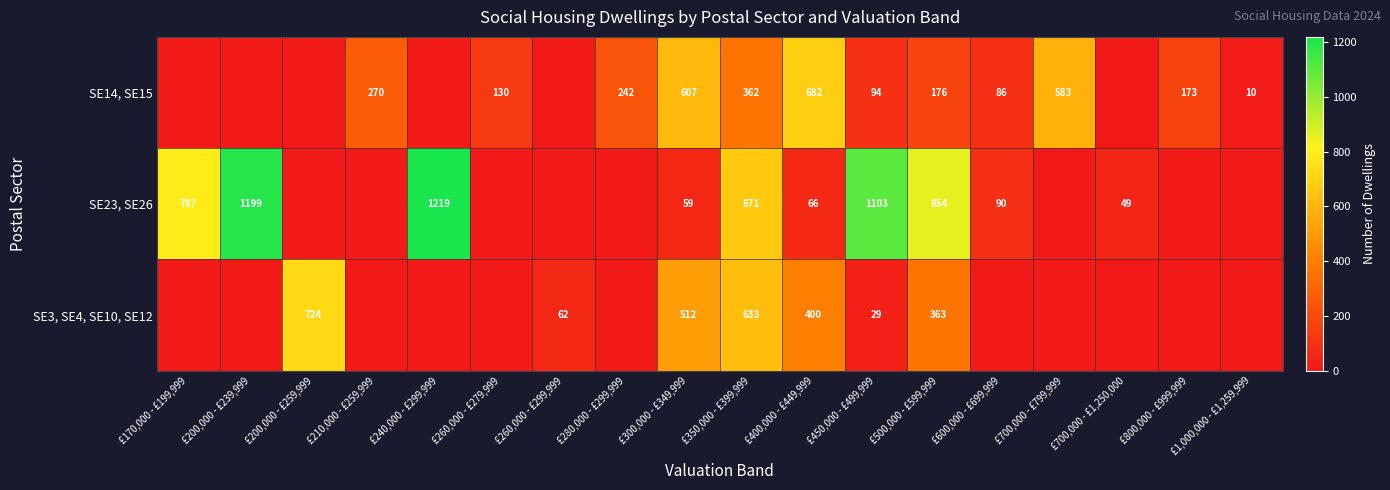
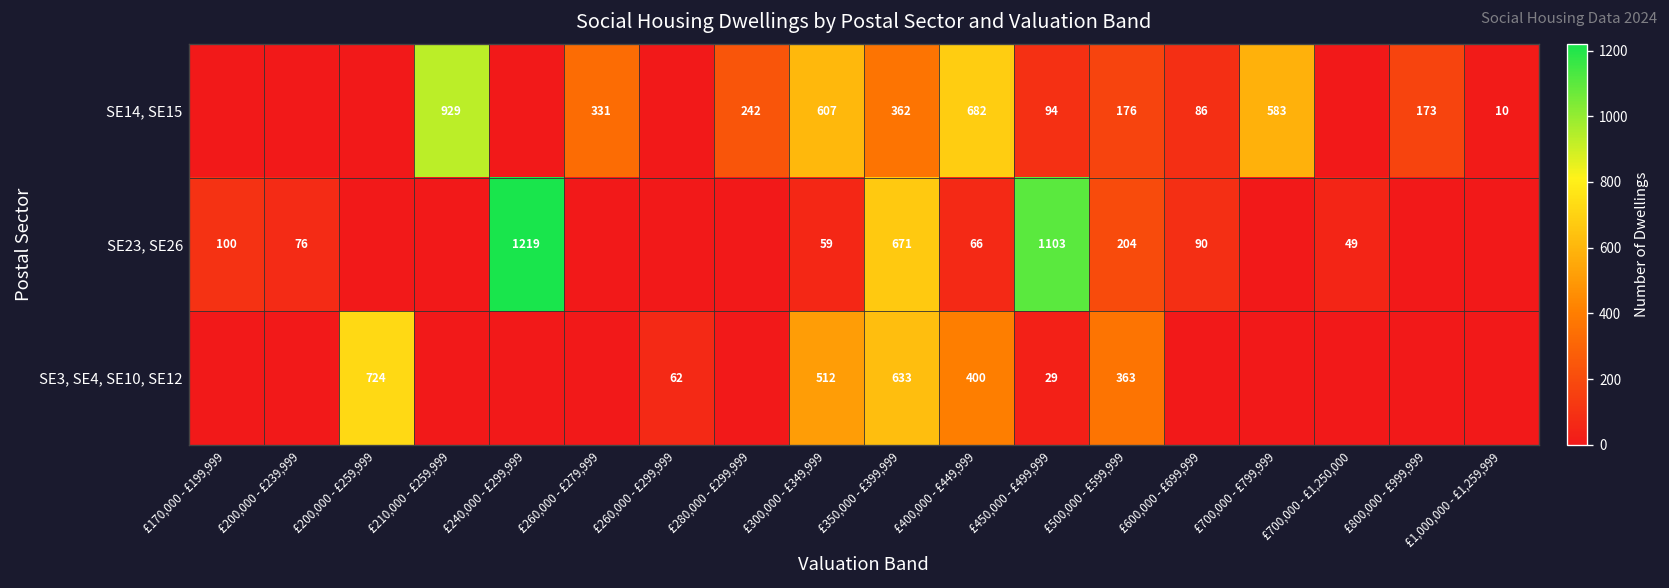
SE14, SE15, £210,000 - £259,999: 270 -> 929
SE14, SE15, £260,000 - £279,999: 130 -> 331
SE23, SE26, £170,000 - £199,999: 787 -> 100
SE23, SE26, £200,000 - £239,999: 1199 -> 76
SE23, SE26, £500,000 - £599,999: 854 -> 204
